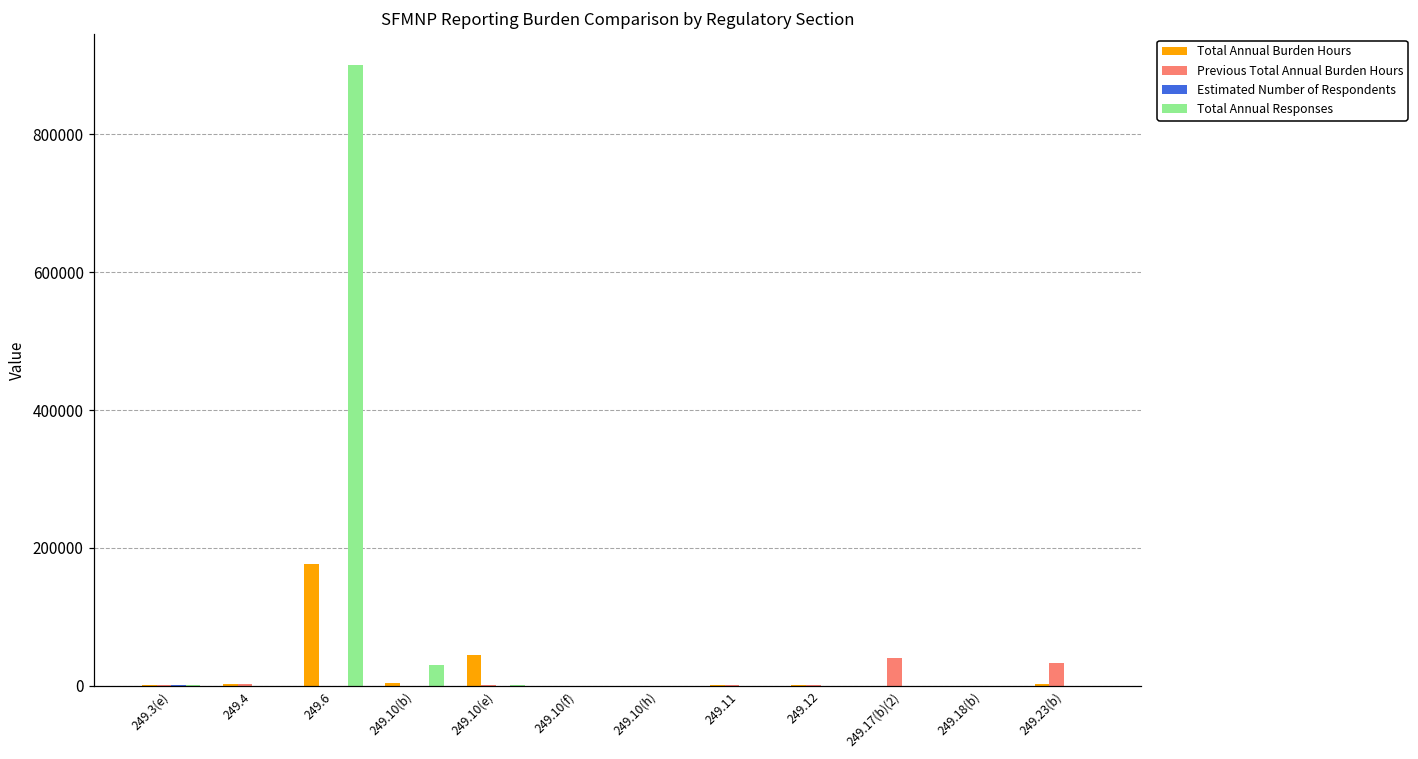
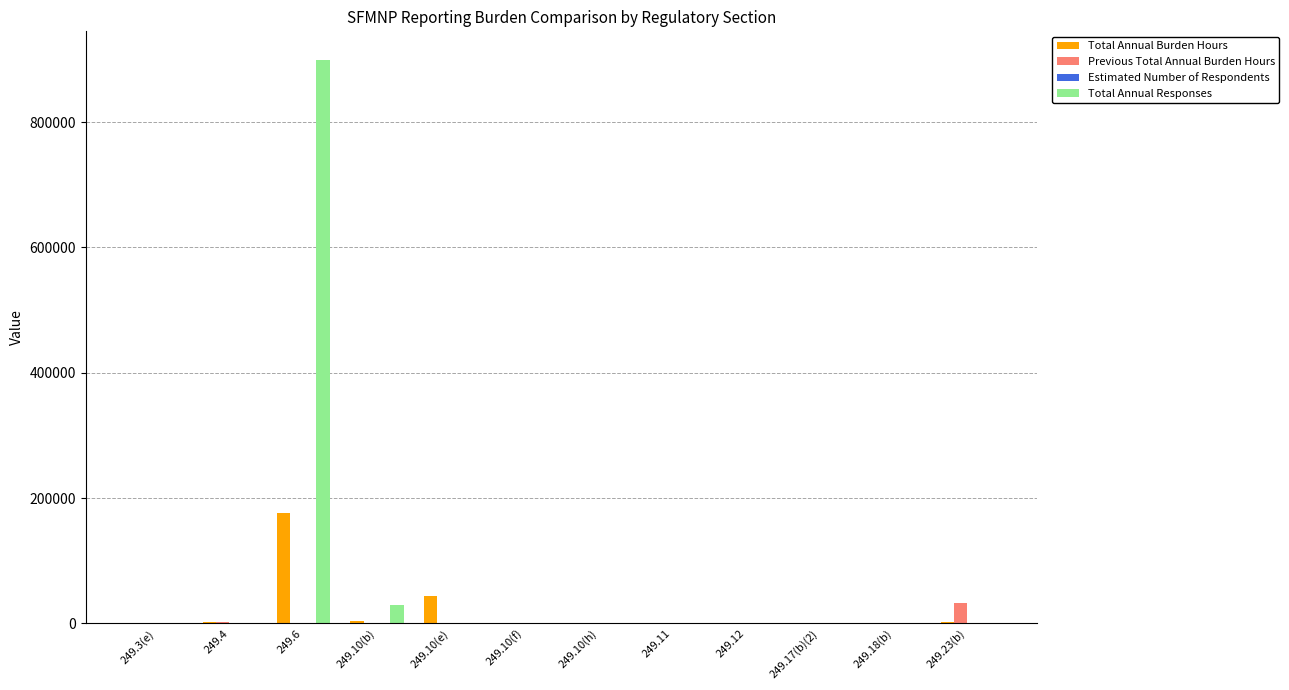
Previous Total Annual Burden Hours, 249.17(b)(2): 40000 -> 0
